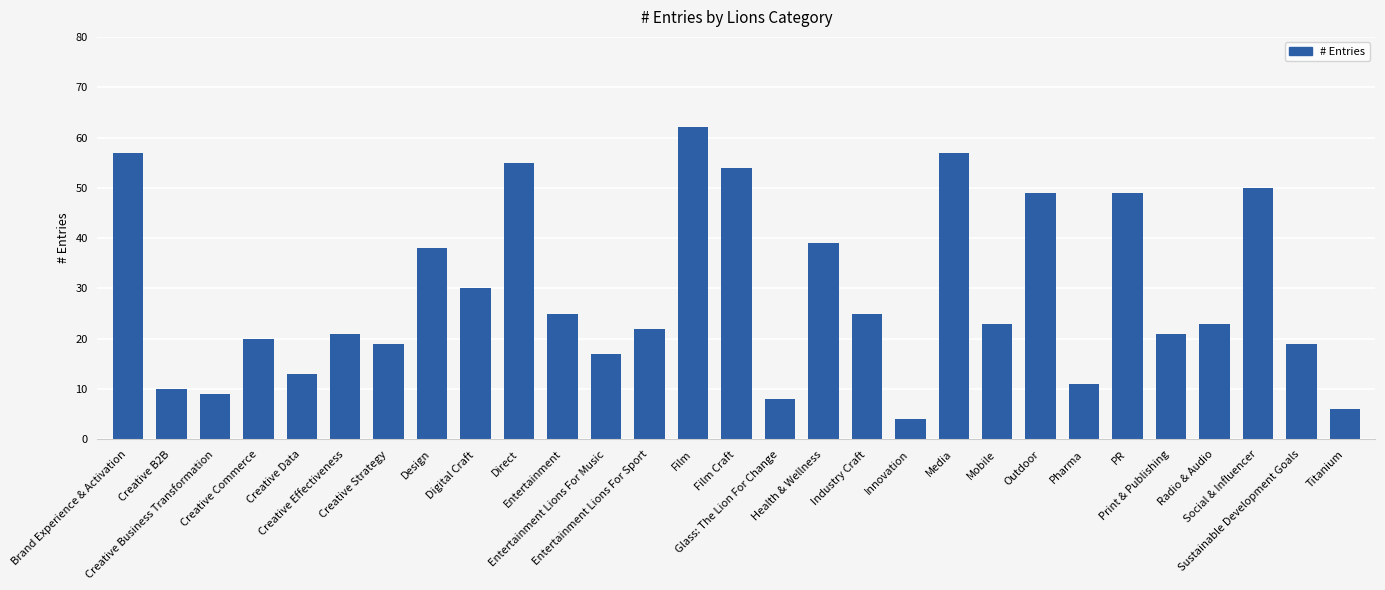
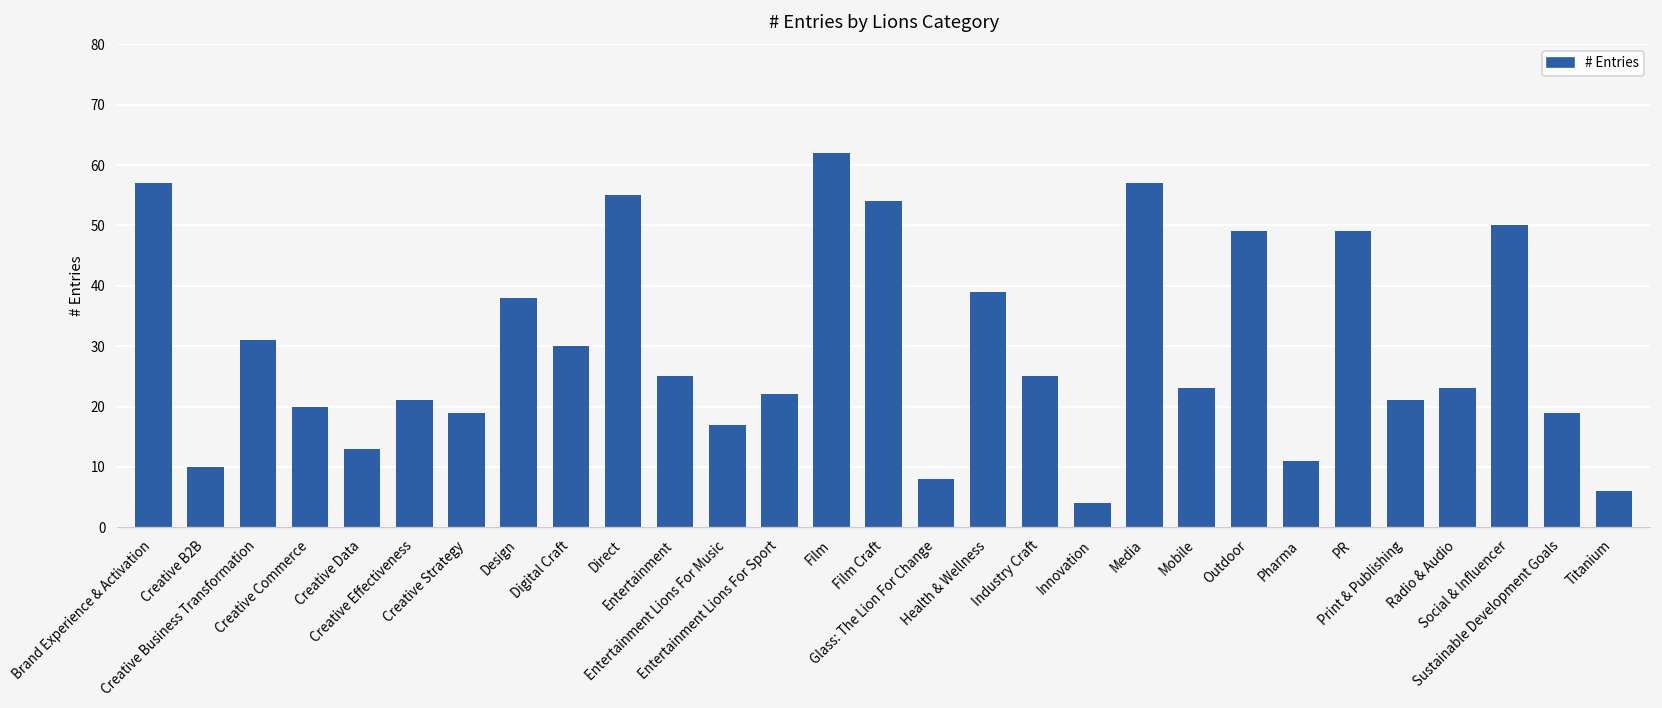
Creative Business Transformation: 9 -> 31
